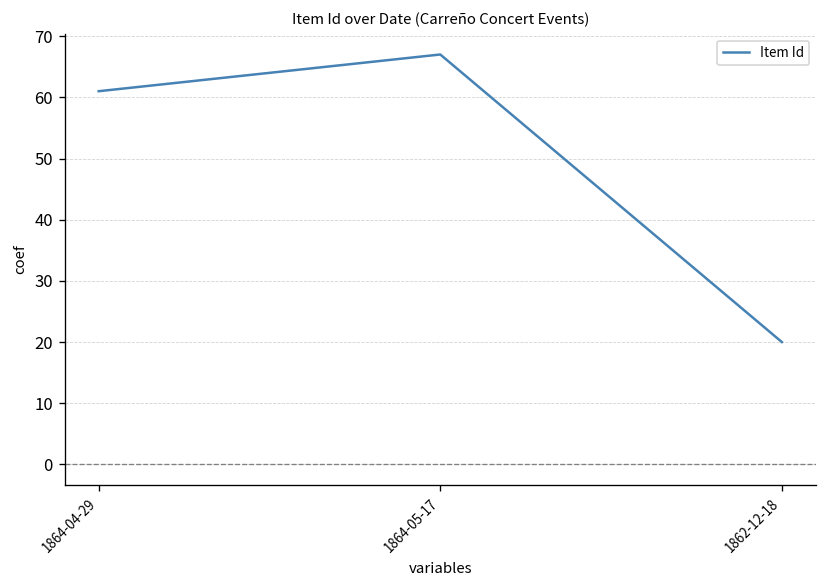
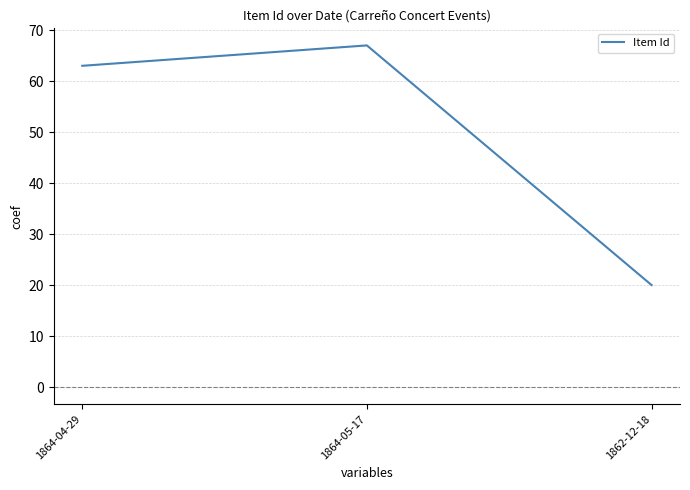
1864-04-29: 61 -> 63
